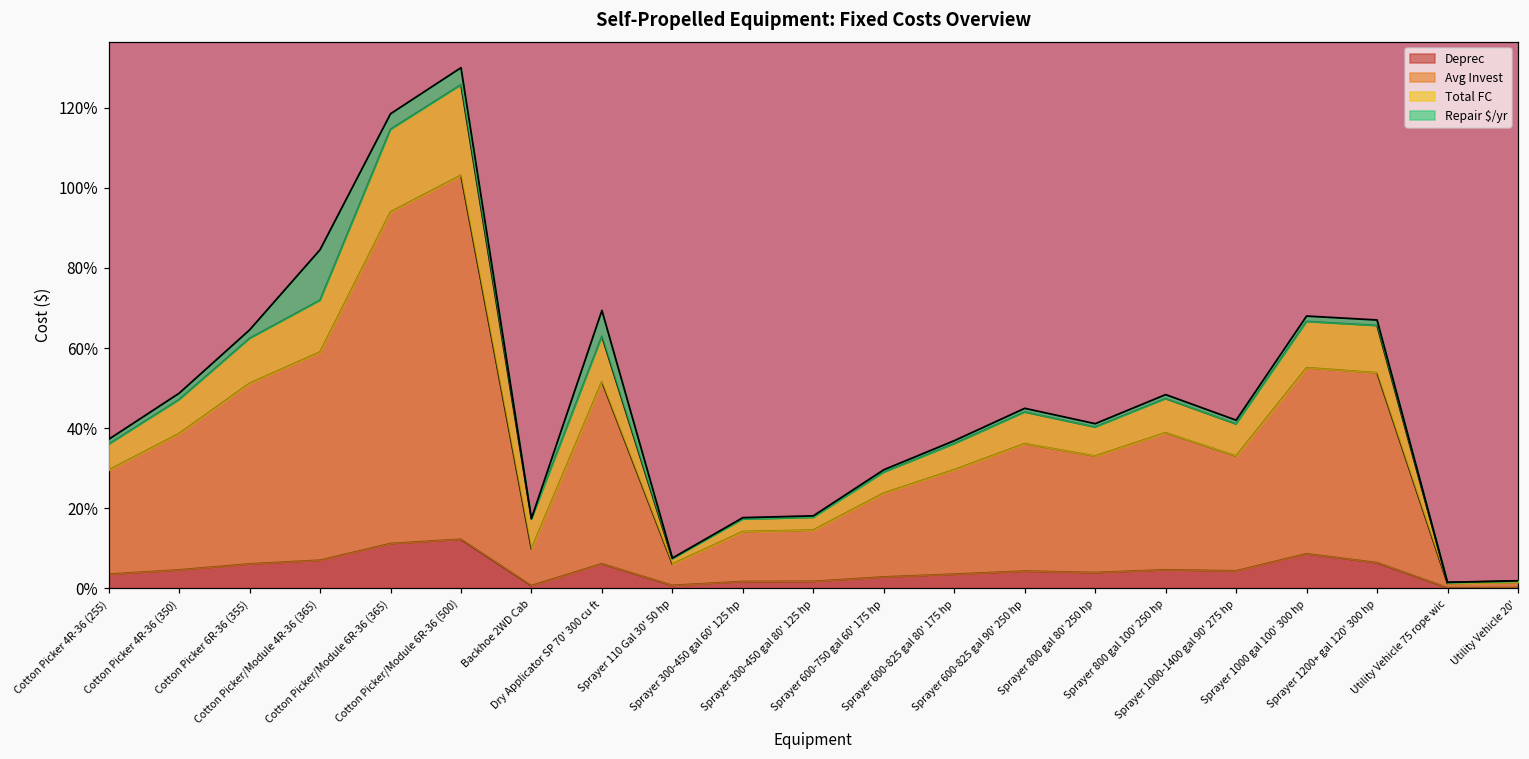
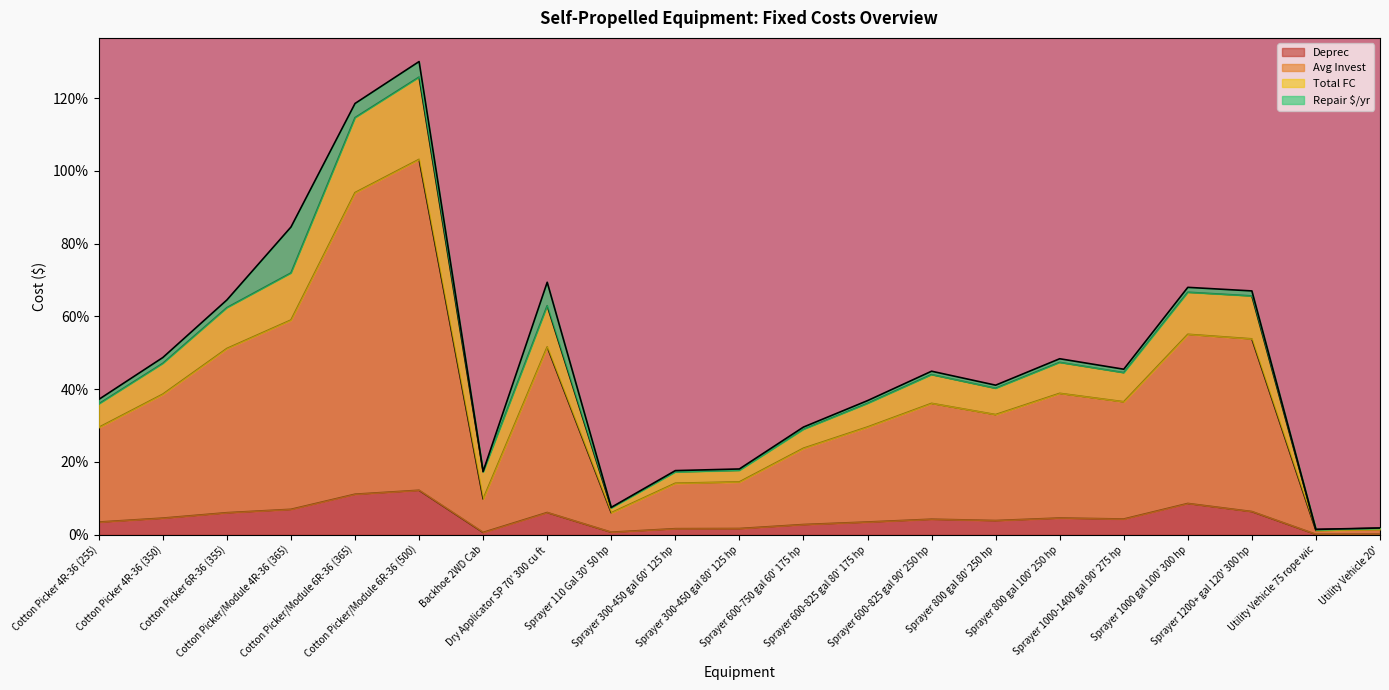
Avg Invest, Sprayer 1000-1400 gal 90' 275 hp: 29% -> 32%
